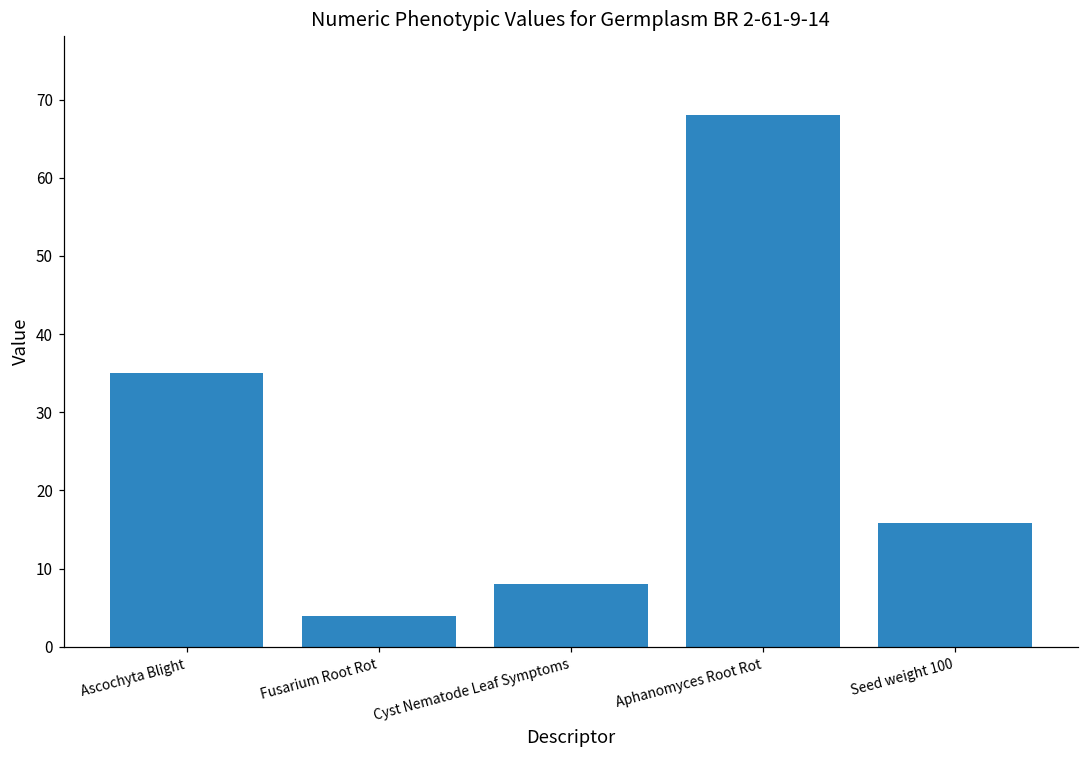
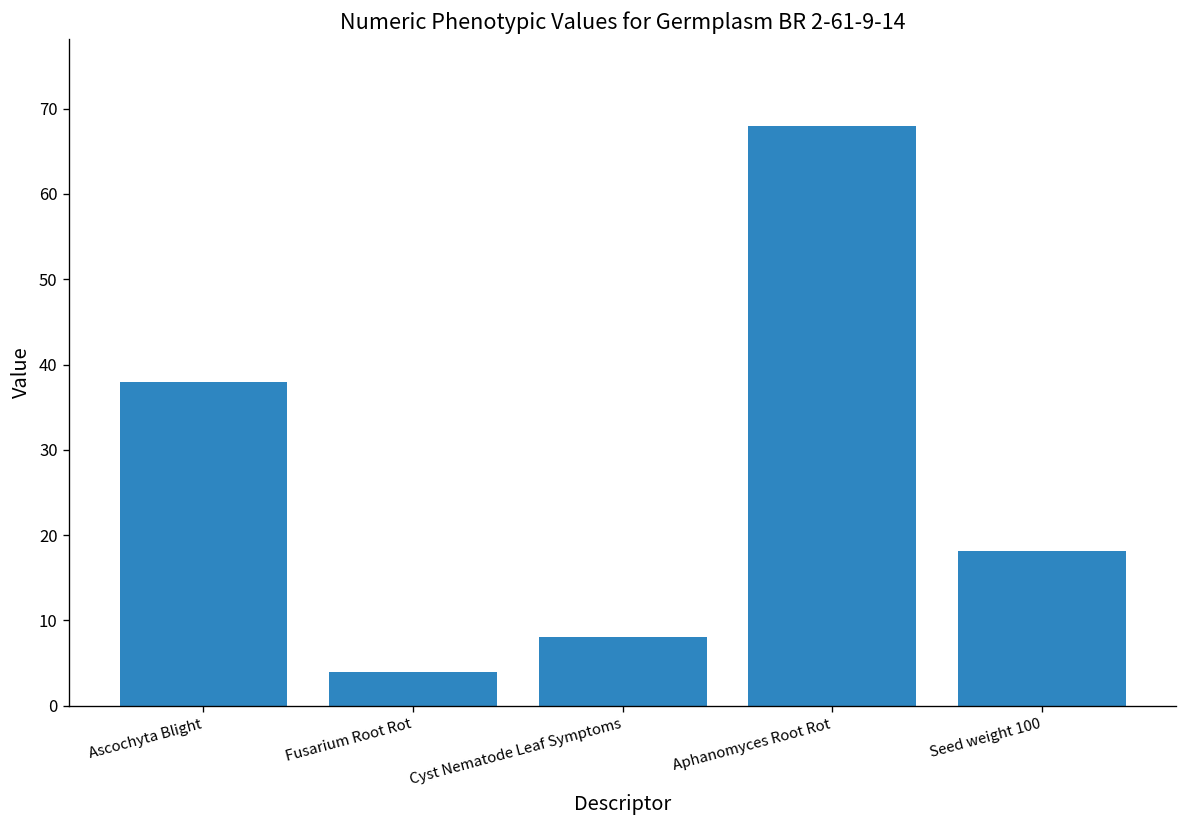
Ascochyta Blight: 35 -> 38
Seed weight 100: 16 -> 18
